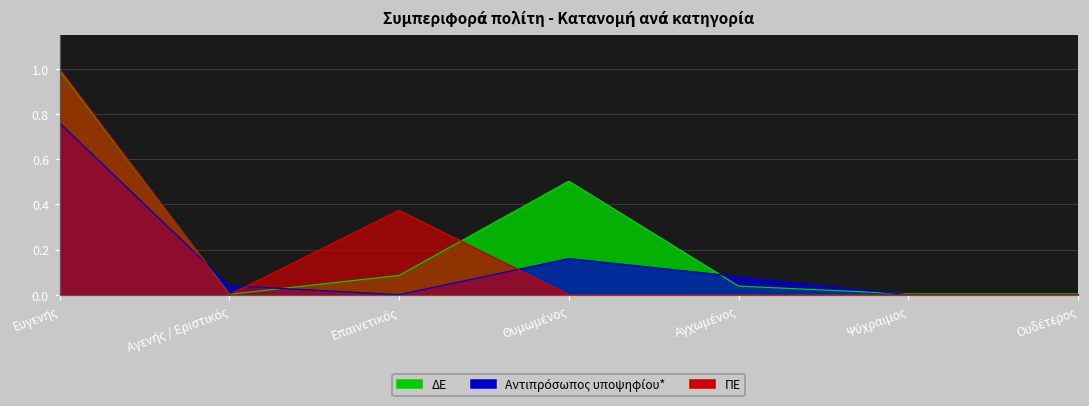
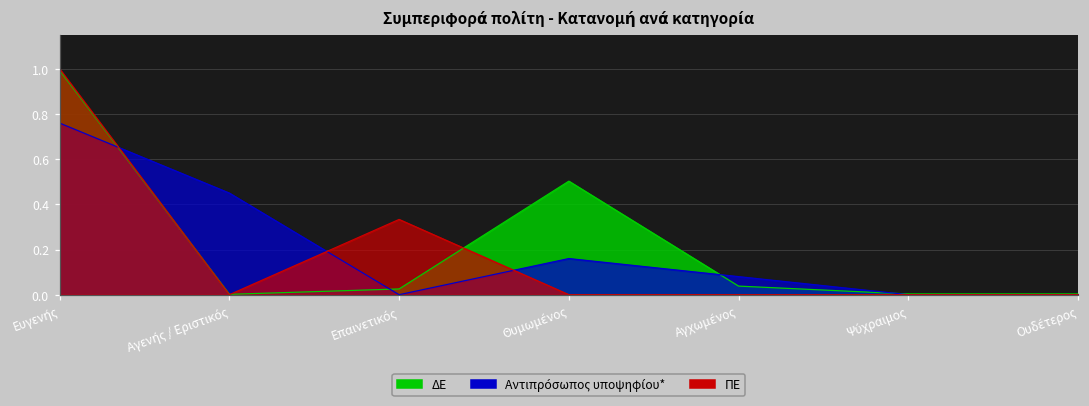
Αντιπρόσωπος υποψηφίου*, Αγενής / Εριστικός: 0.04 -> 0.45
ΔΕ, Επαινετικός: 0.09 -> 0.03
ΠΕ, Επαινετικός: 0.37 -> 0.33
